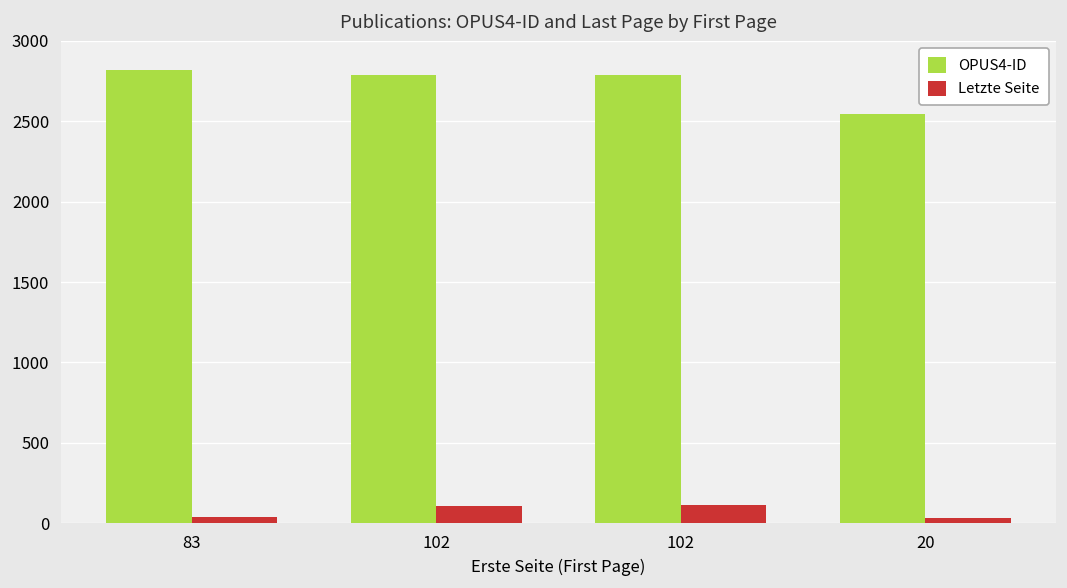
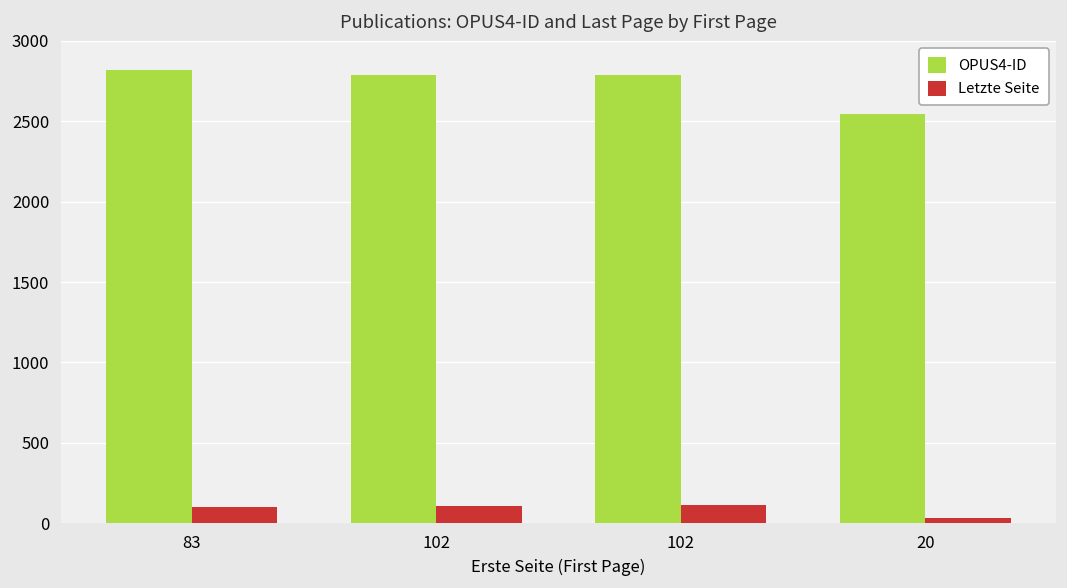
Letzte Seite, 83: 40 -> 100
